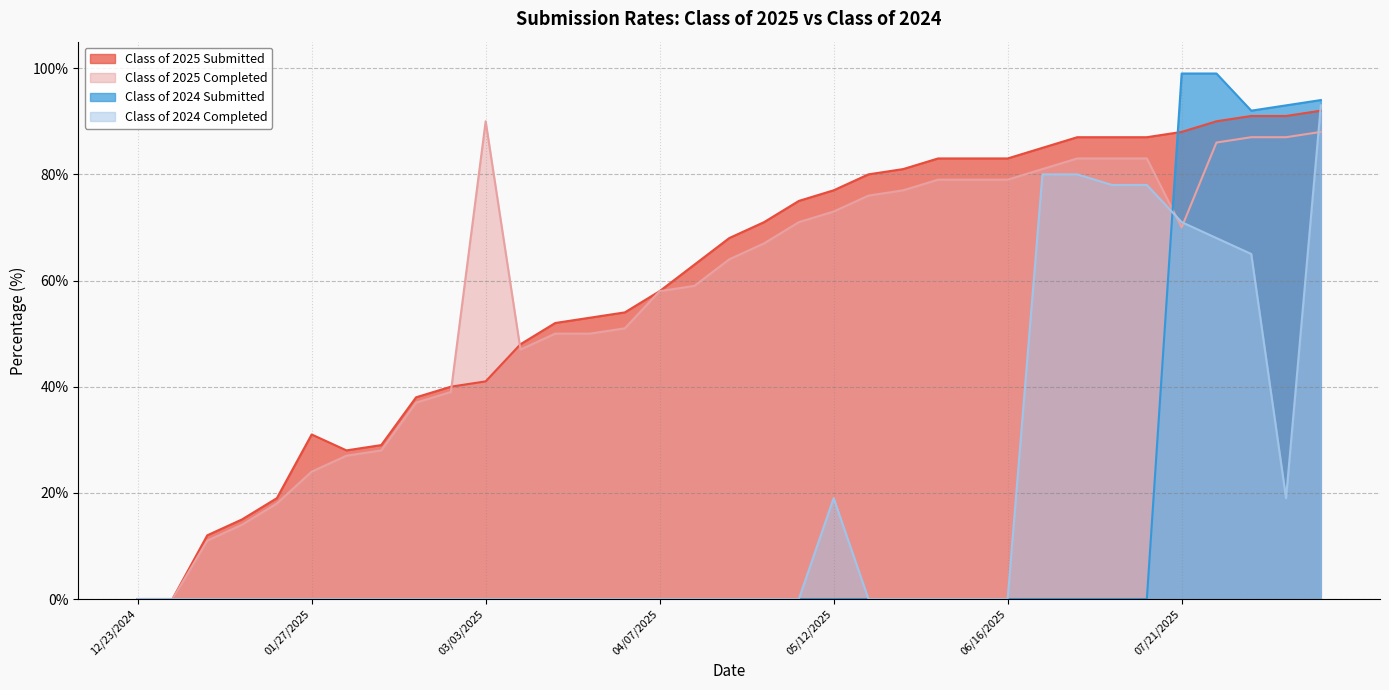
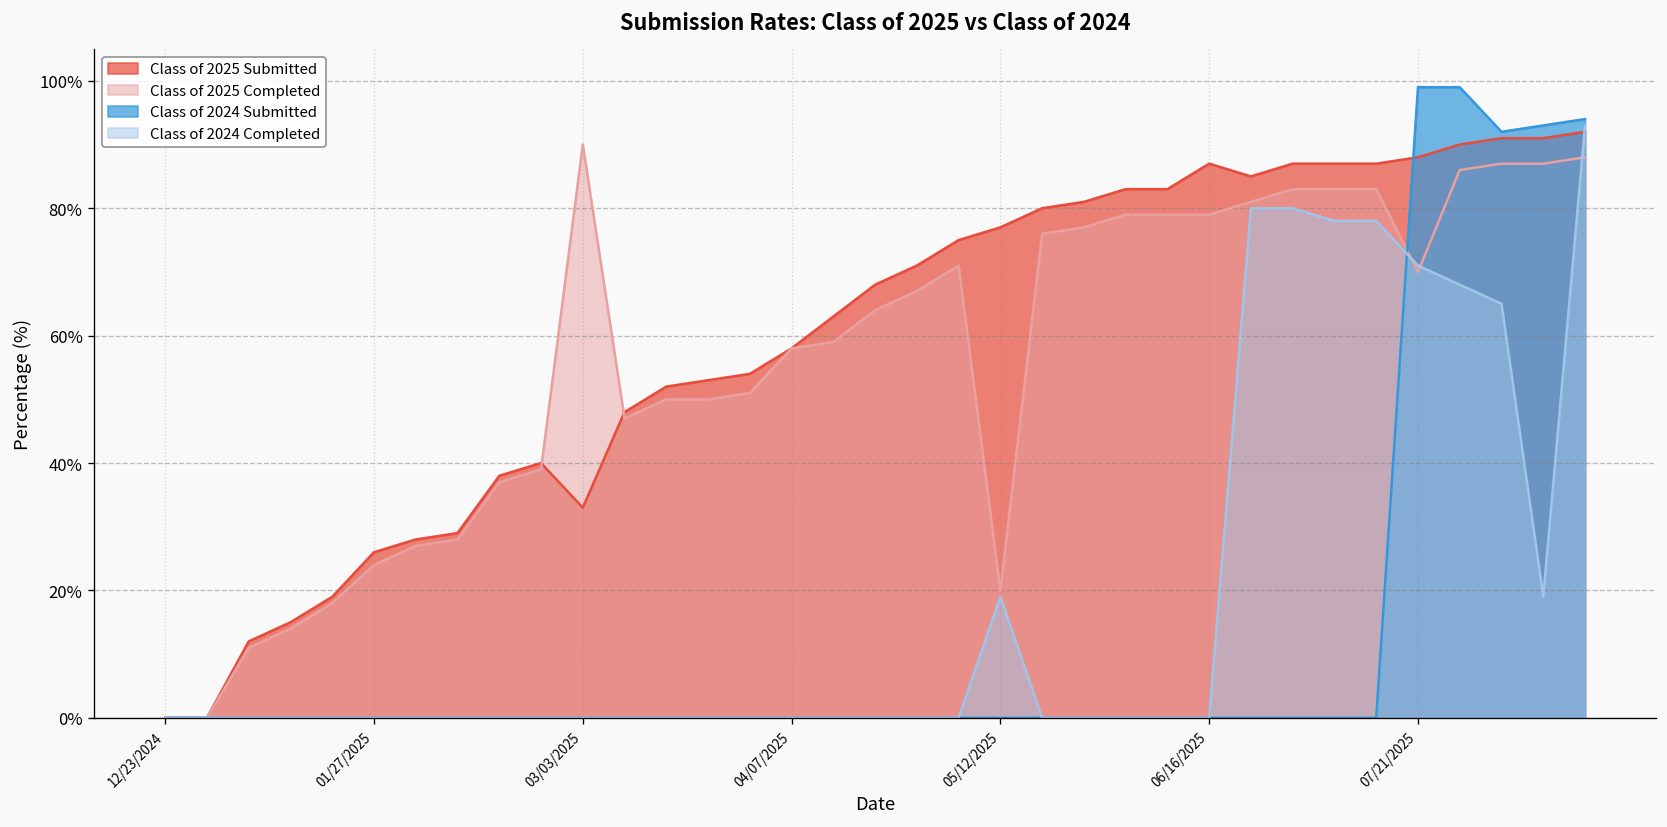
Class of 2025 Submitted, 01/27/2025: 31% -> 26%
Class of 2025 Submitted, 03/03/2025: 41% -> 33%
Class of 2025 Completed, 05/12/2025: 73% -> 20%
Class of 2025 Submitted, 06/16/2025: 83% -> 87%
